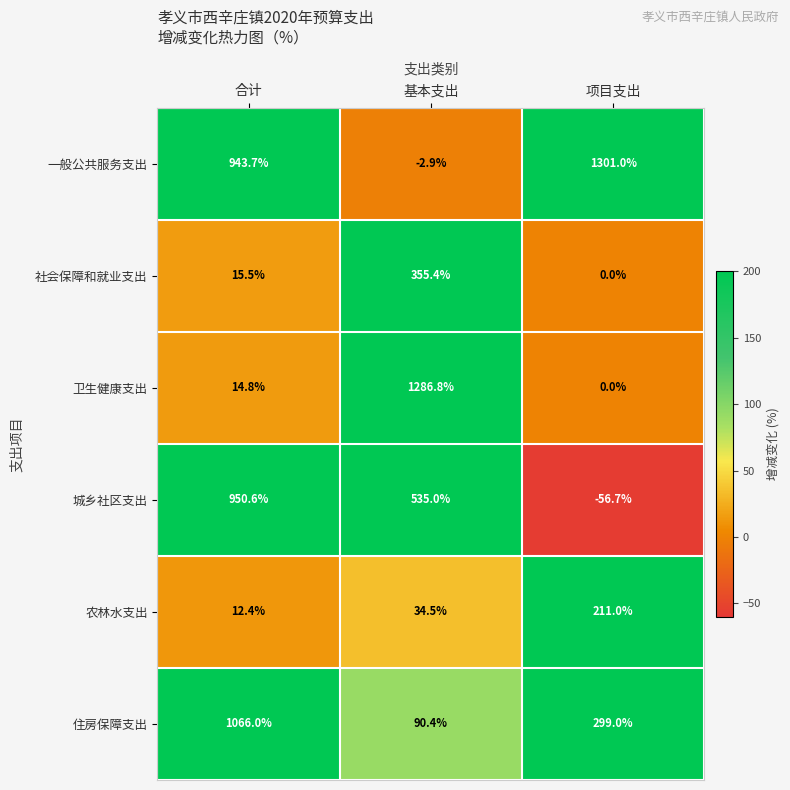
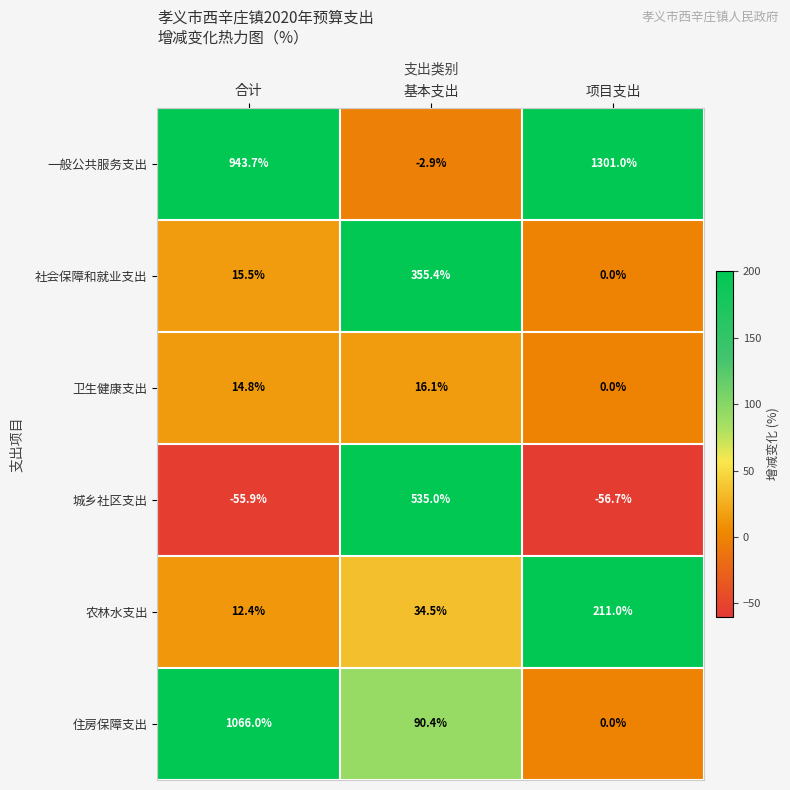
卫生健康支出, 基本支出: 1286.8% -> 16.1%
城乡社区支出, 合计: 950.6% -> -55.9%
住房保障支出, 项目支出: 299.0% -> 0.0%
